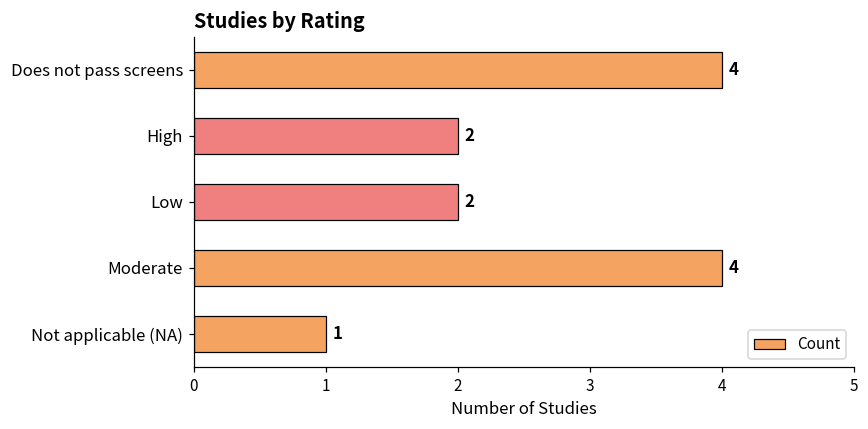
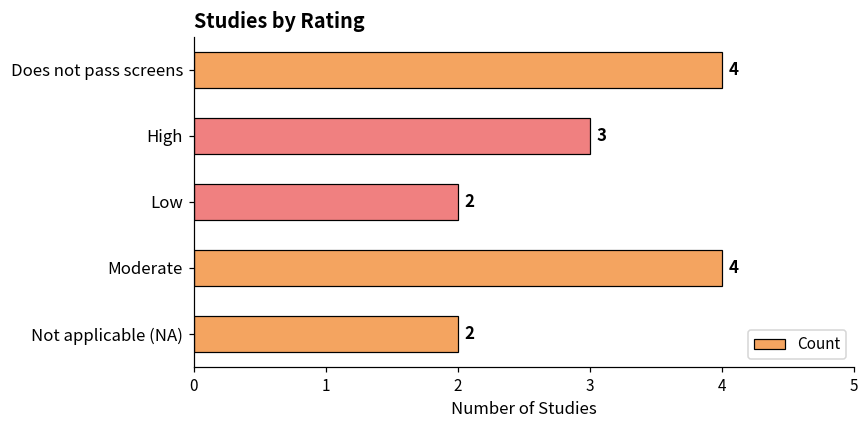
High: 2 -> 3
Not applicable (NA): 1 -> 2
